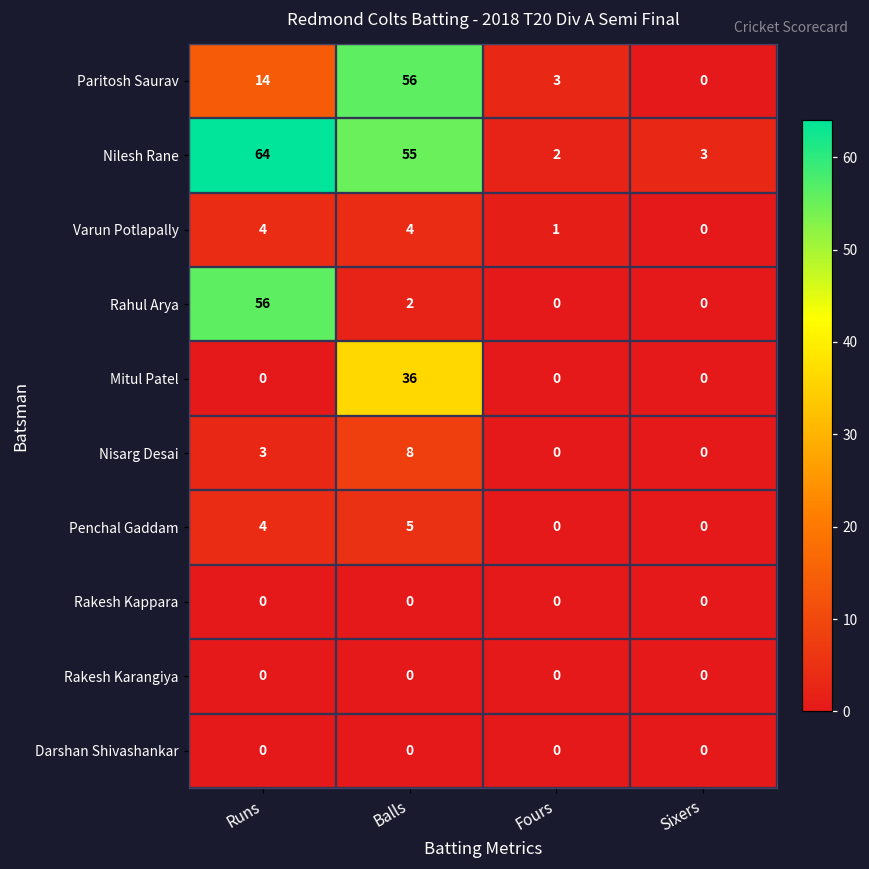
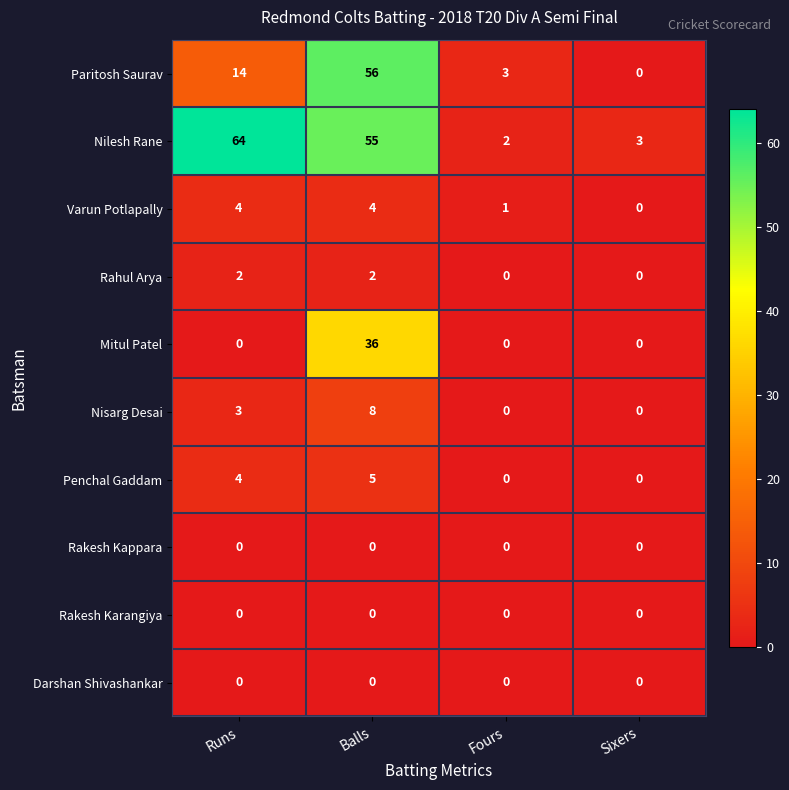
Rahul Arya, Runs: 56 -> 2
